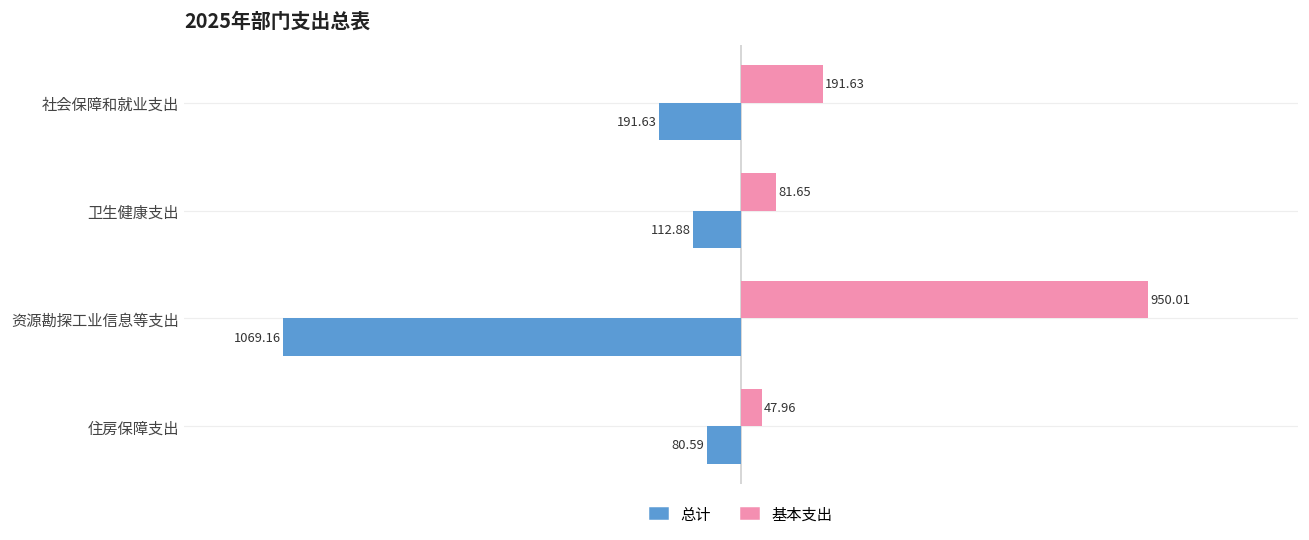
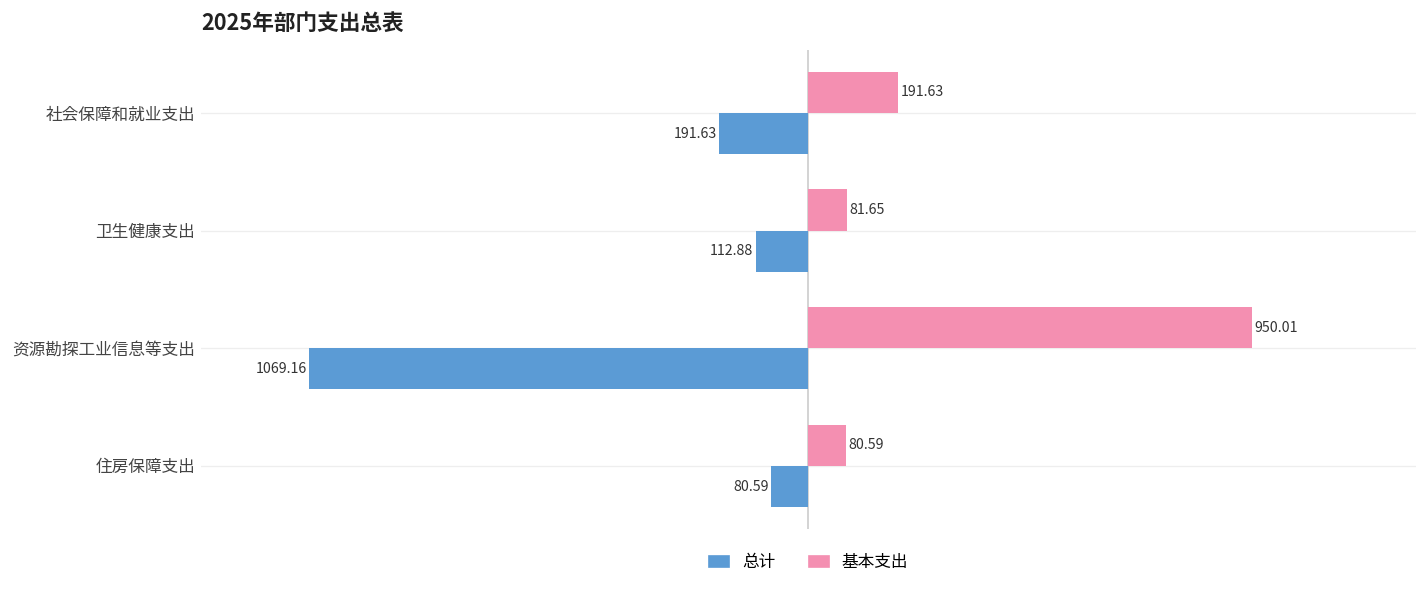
基本支出, 住房保障支出: 47.96 -> 80.59
